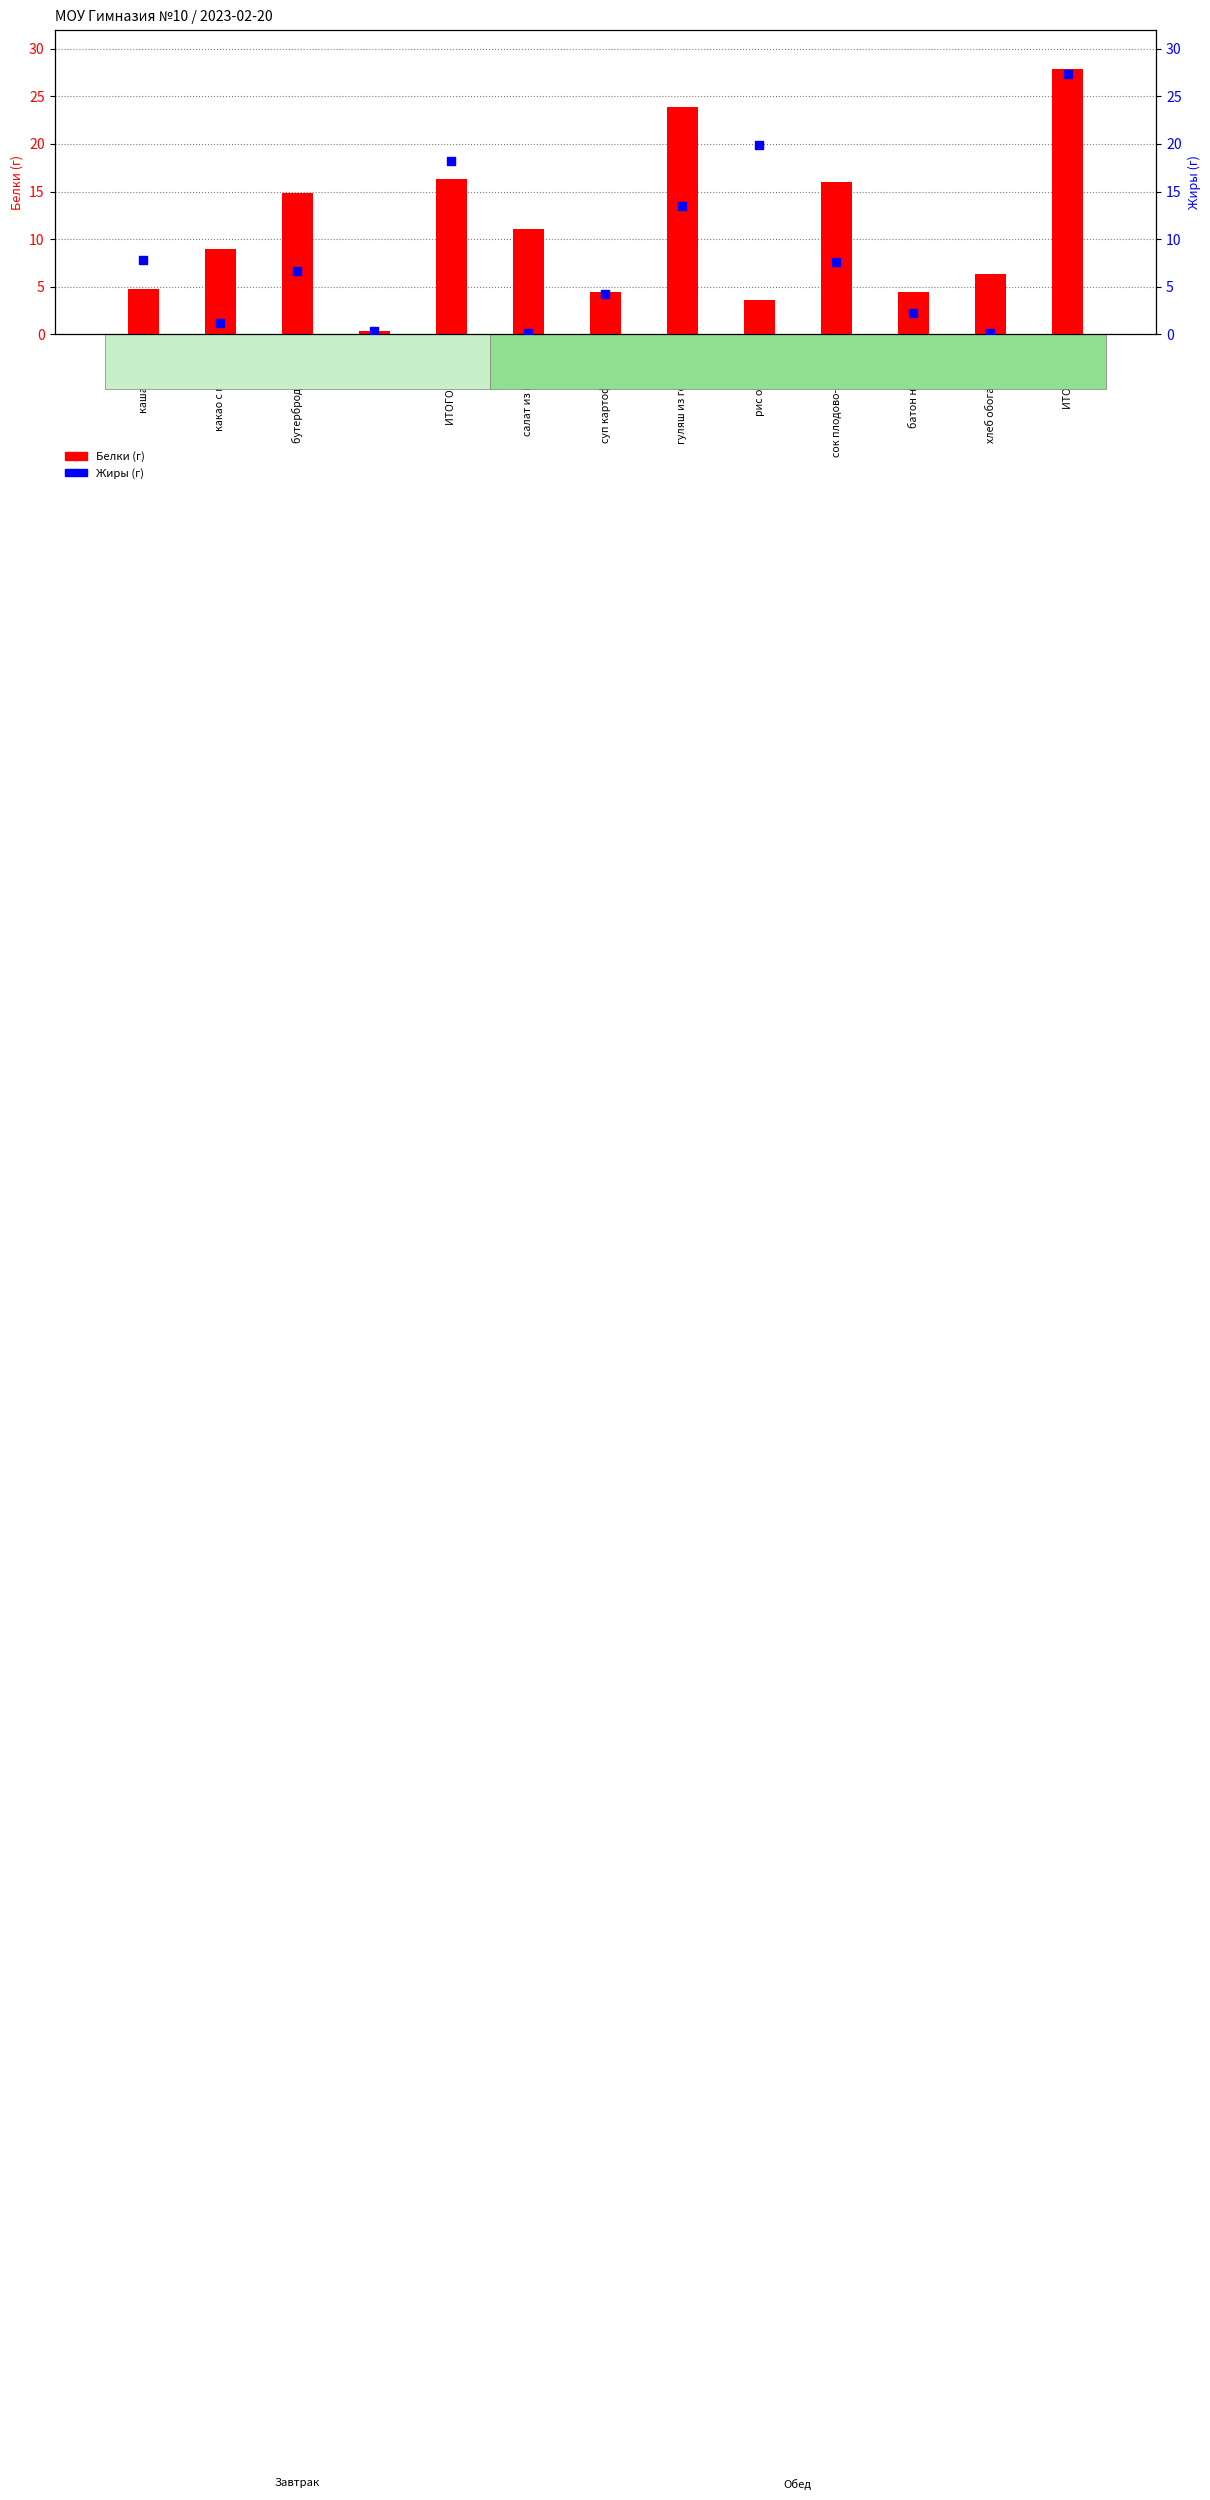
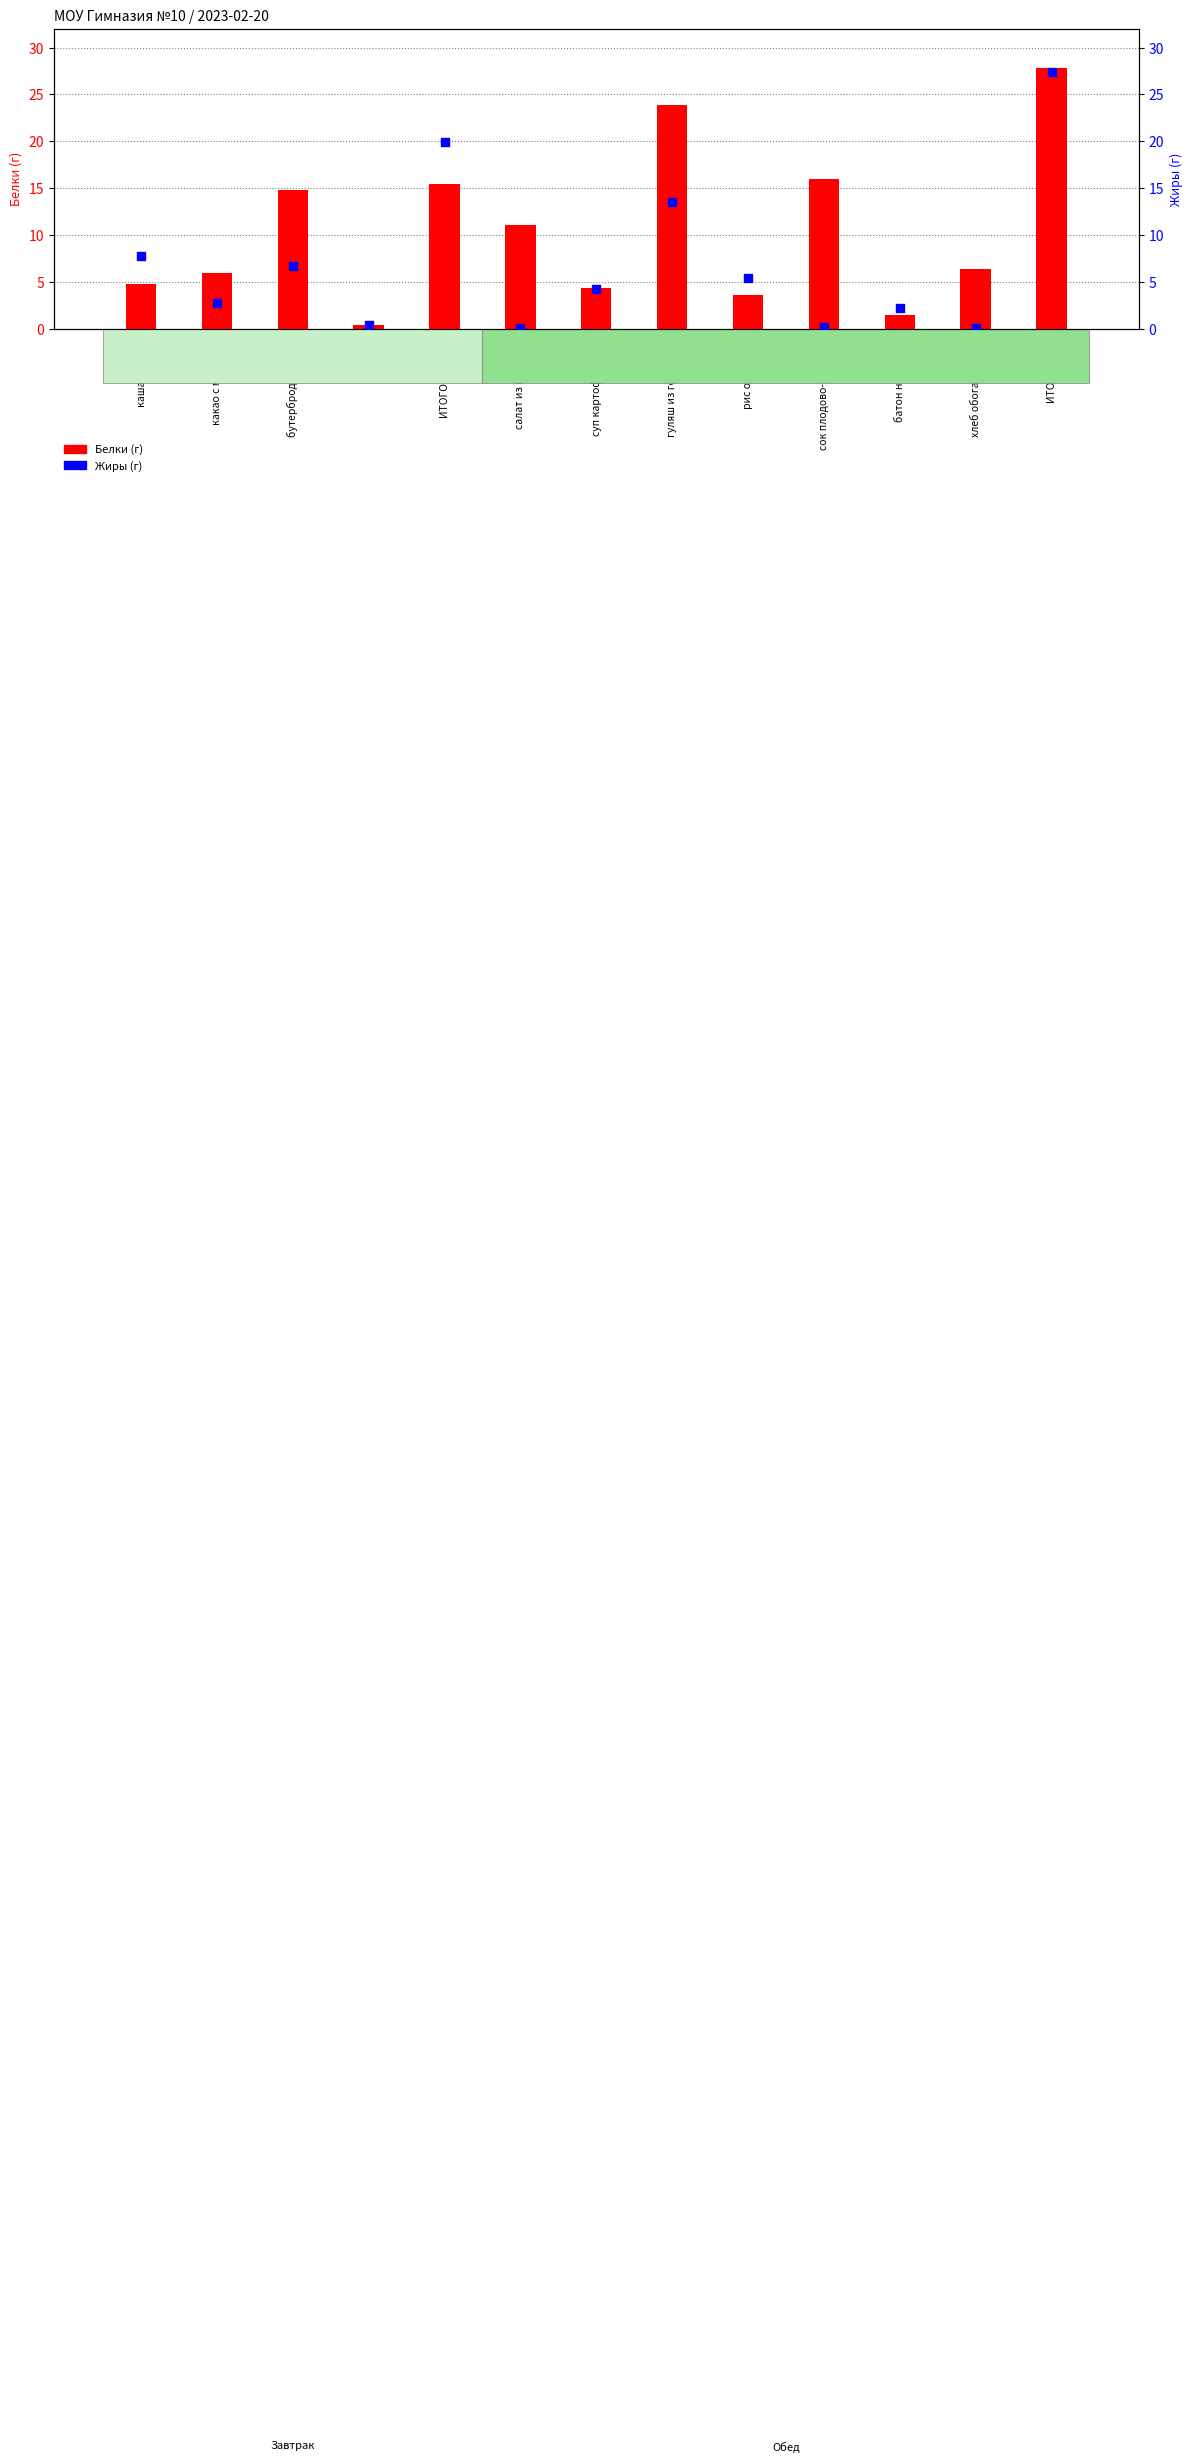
Белки (г), какао с молоком: 9 -> 6
Белки (г), ИТОГО Завтрак: 16 -> 15
Белки (г), батон нарезной: 5 -> 2
Жиры (г), какао с молоком: 1 -> 3
Жиры (г), ИТОГО Завтрак: 18 -> 20
Жиры (г), рис отварной: 20 -> 5
Жиры (г), сок плодово-ягодный: 8 -> 0
